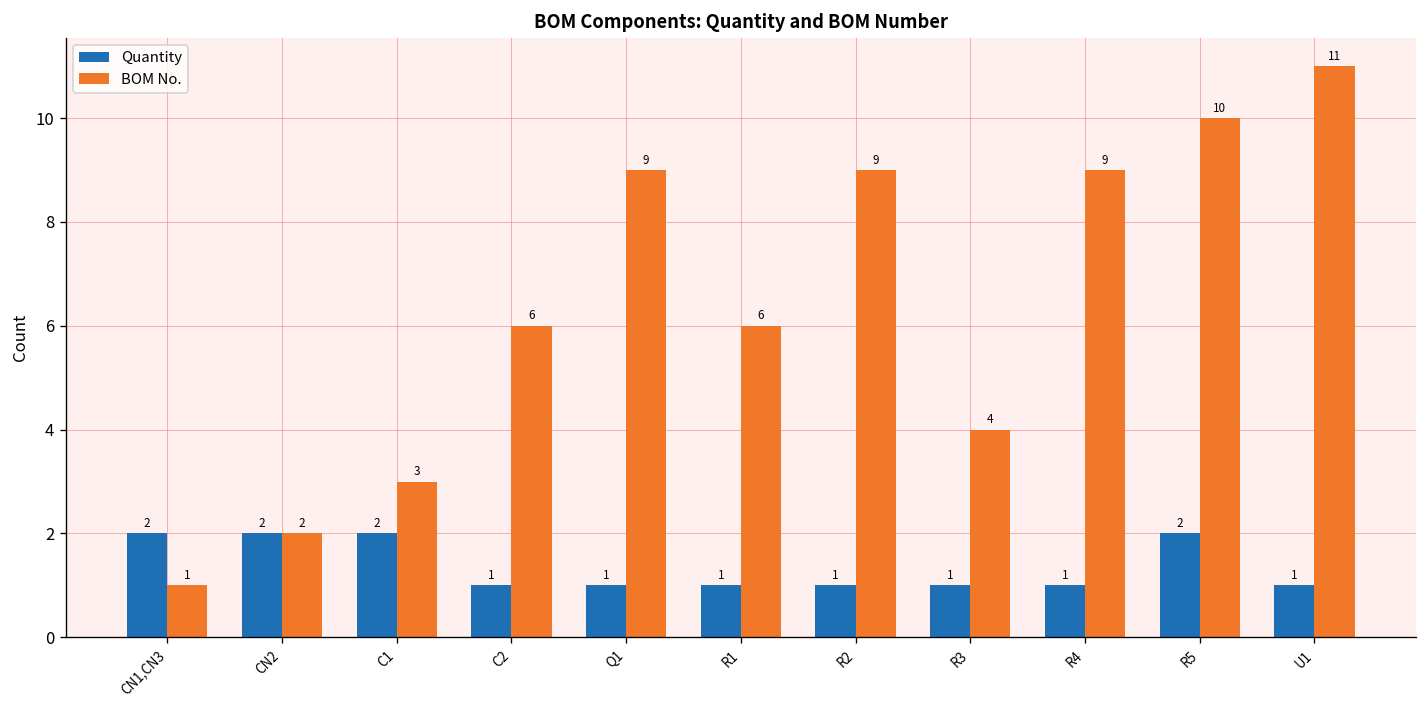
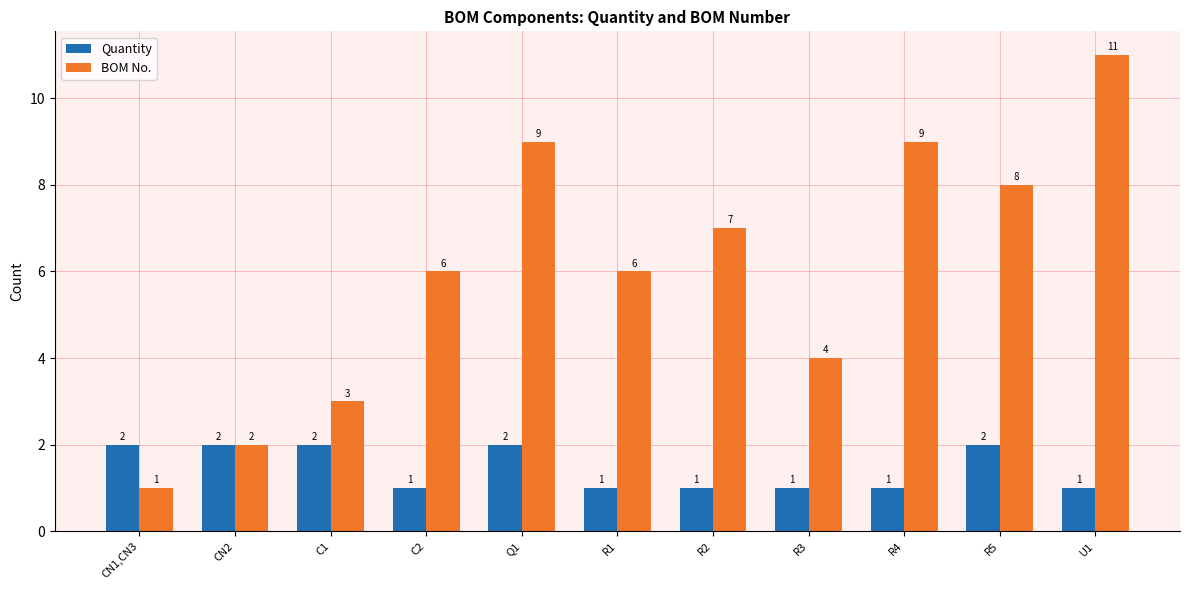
Quantity, Q1: 1 -> 2
BOM No., R2: 9 -> 7
BOM No., R5: 10 -> 8
